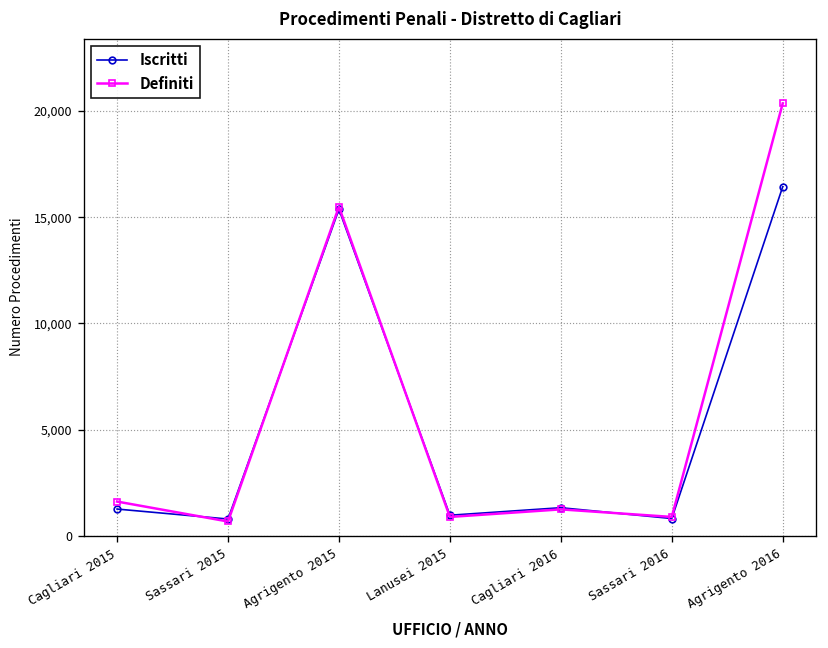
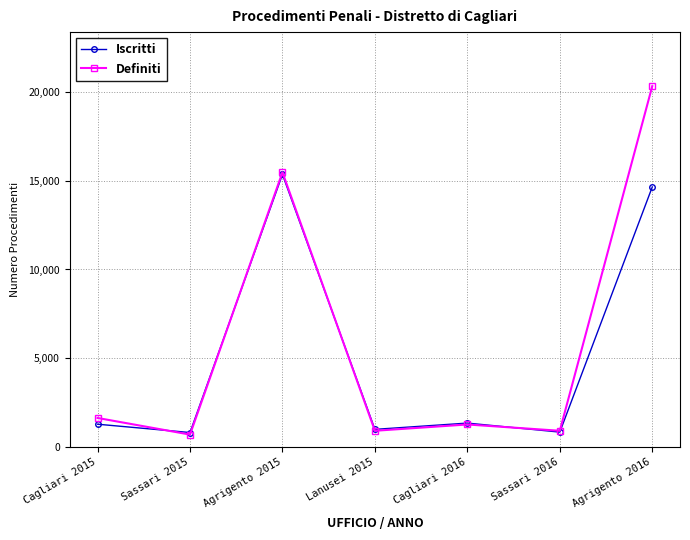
Iscritti, Agrigento 2016: 16,400 -> 14,700
